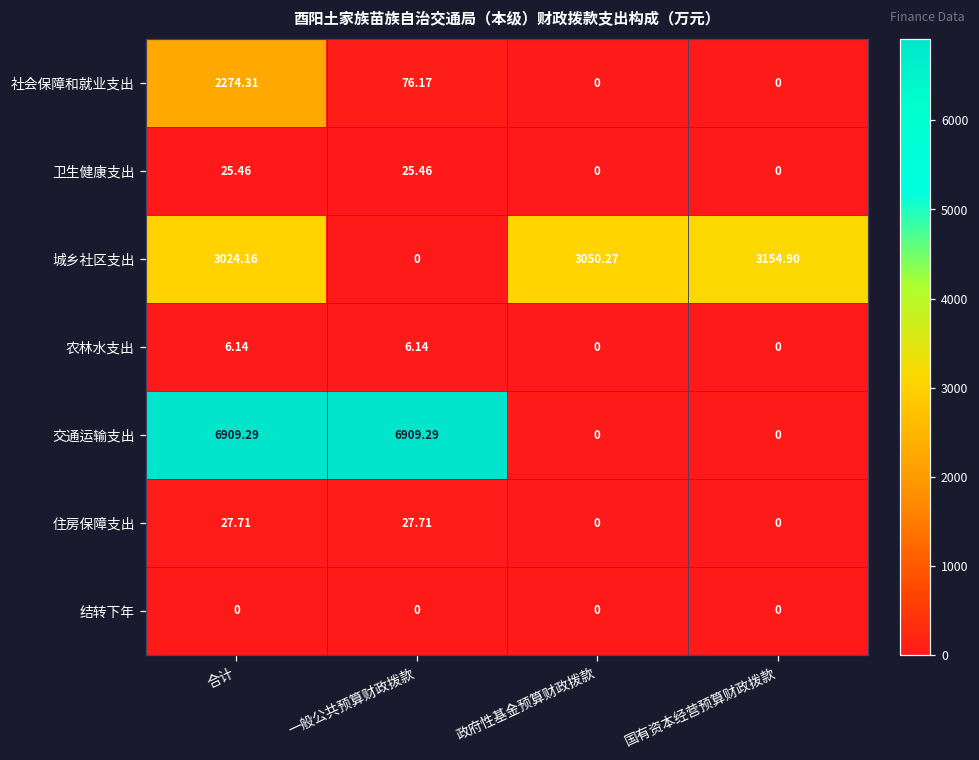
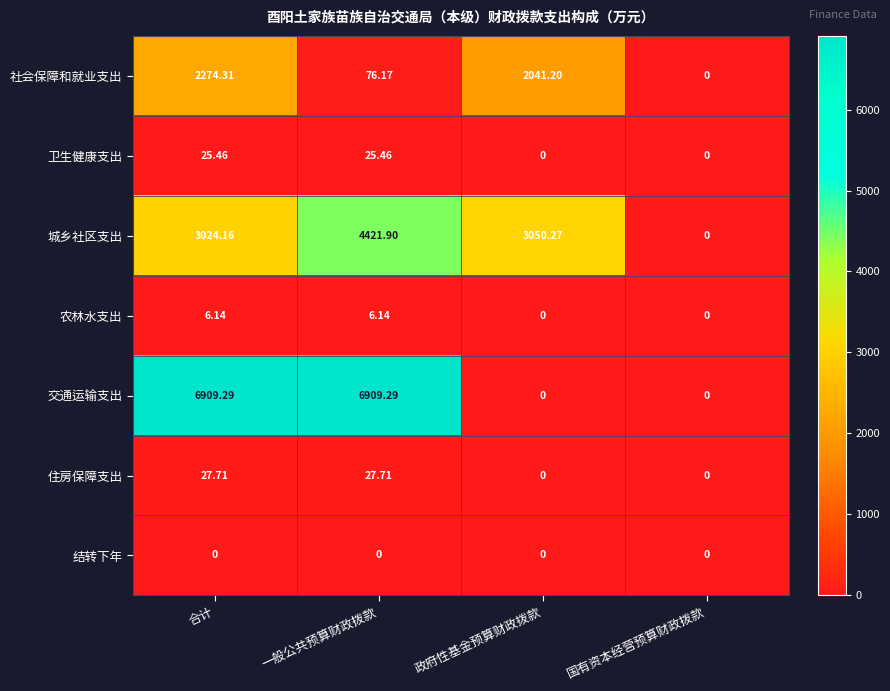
社会保障和就业支出, 政府性基金预算财政拨款: 0 -> 2041.20
城乡社区支出, 一般公共预算财政拨款: 0 -> 4421.90
城乡社区支出, 国有资本经营预算财政拨款: 3154.90 -> 0
